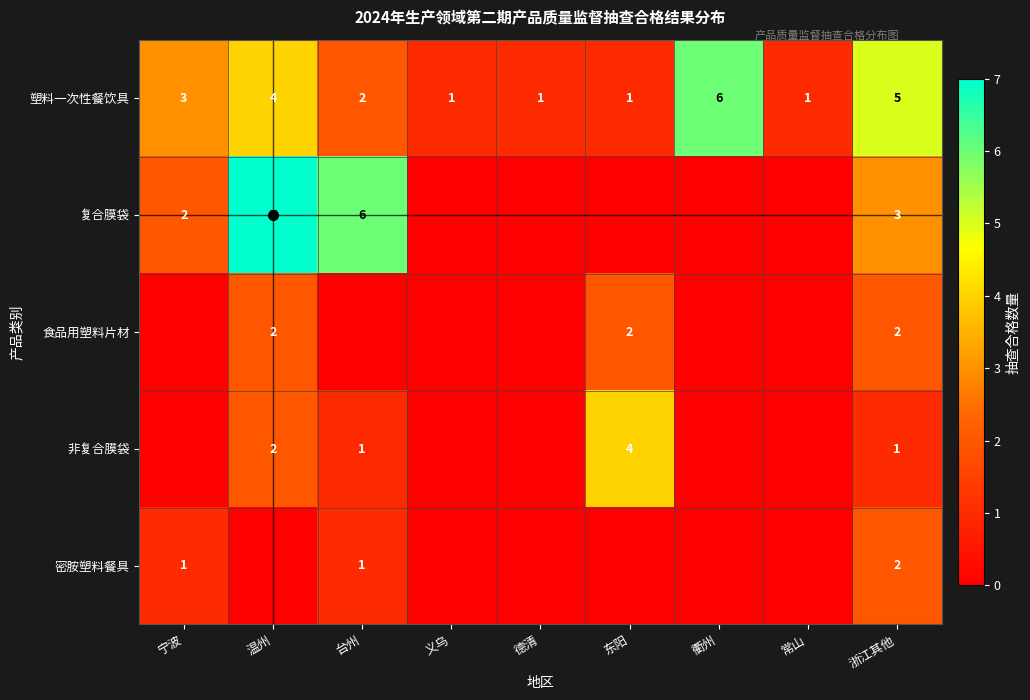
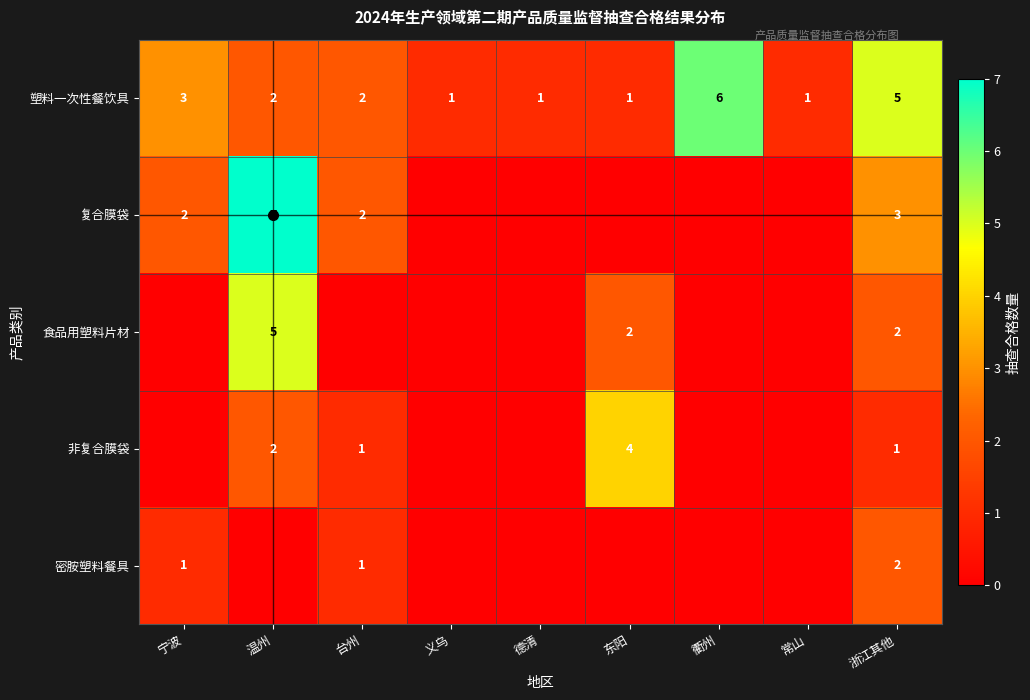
塑料一次性餐饮具, 温州: 4 -> 2
复合膜袋, 台州: 6 -> 2
食品用塑料片材, 温州: 2 -> 5
